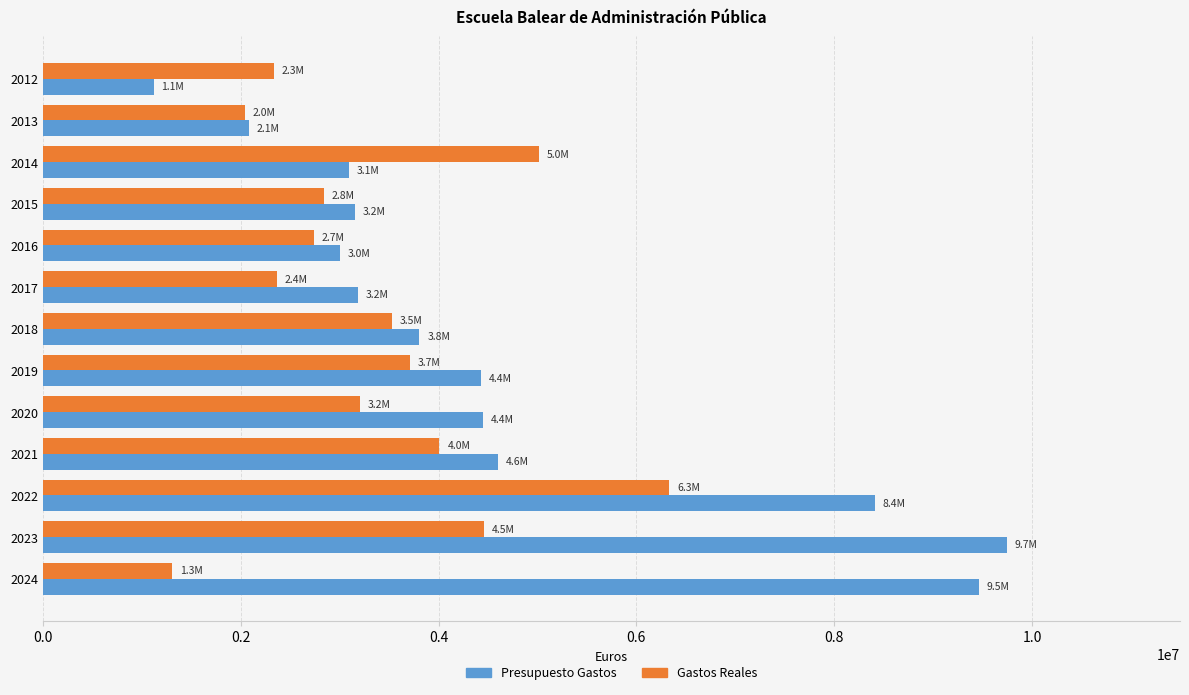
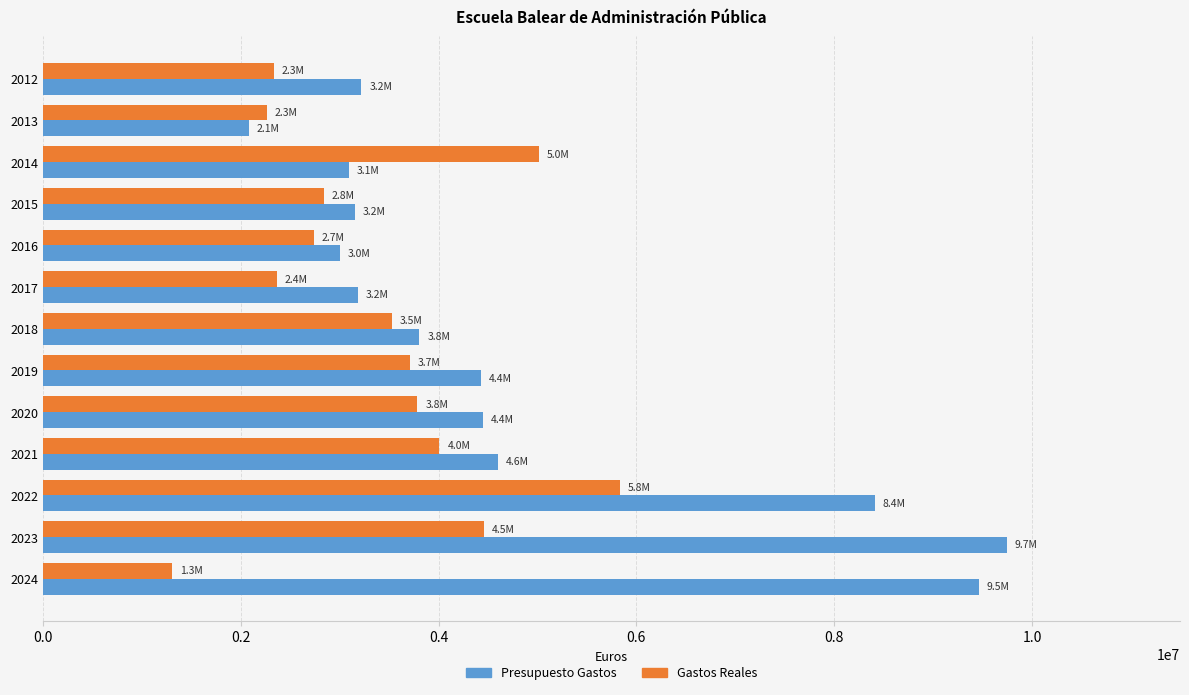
Presupuesto Gastos, 2012: 1.1M -> 3.2M
Gastos Reales, 2013: 2.0M -> 2.3M
Gastos Reales, 2020: 3.2M -> 3.8M
Gastos Reales, 2022: 6.3M -> 5.8M
